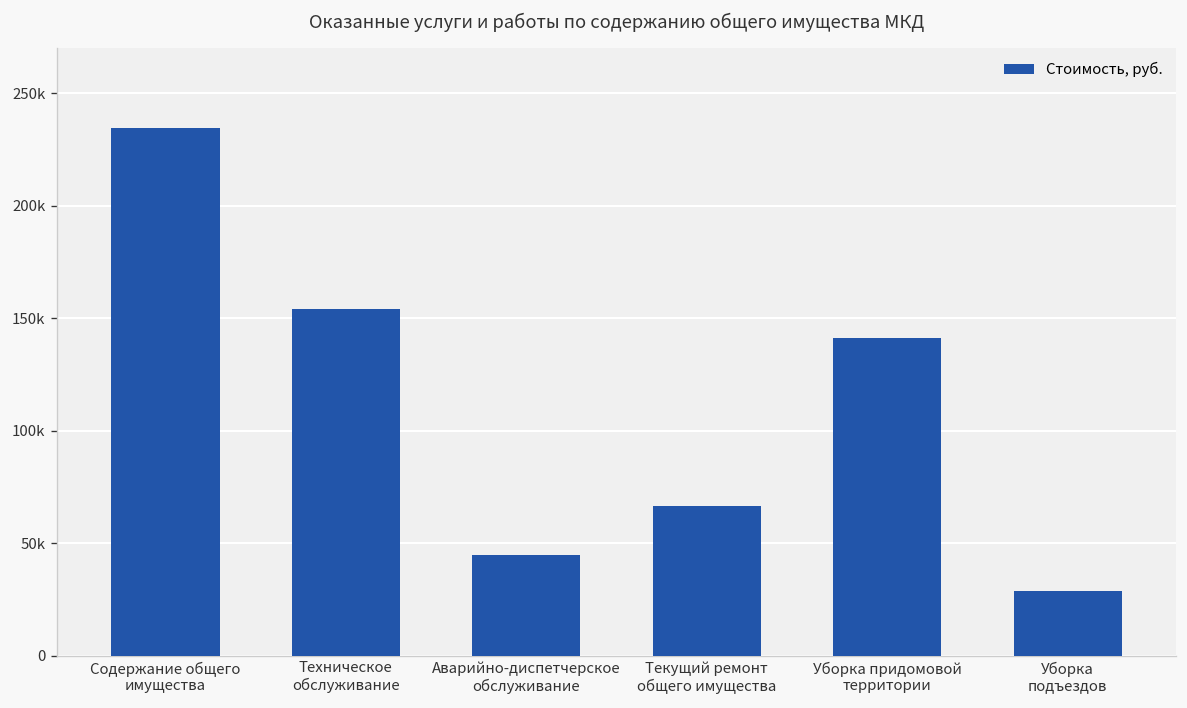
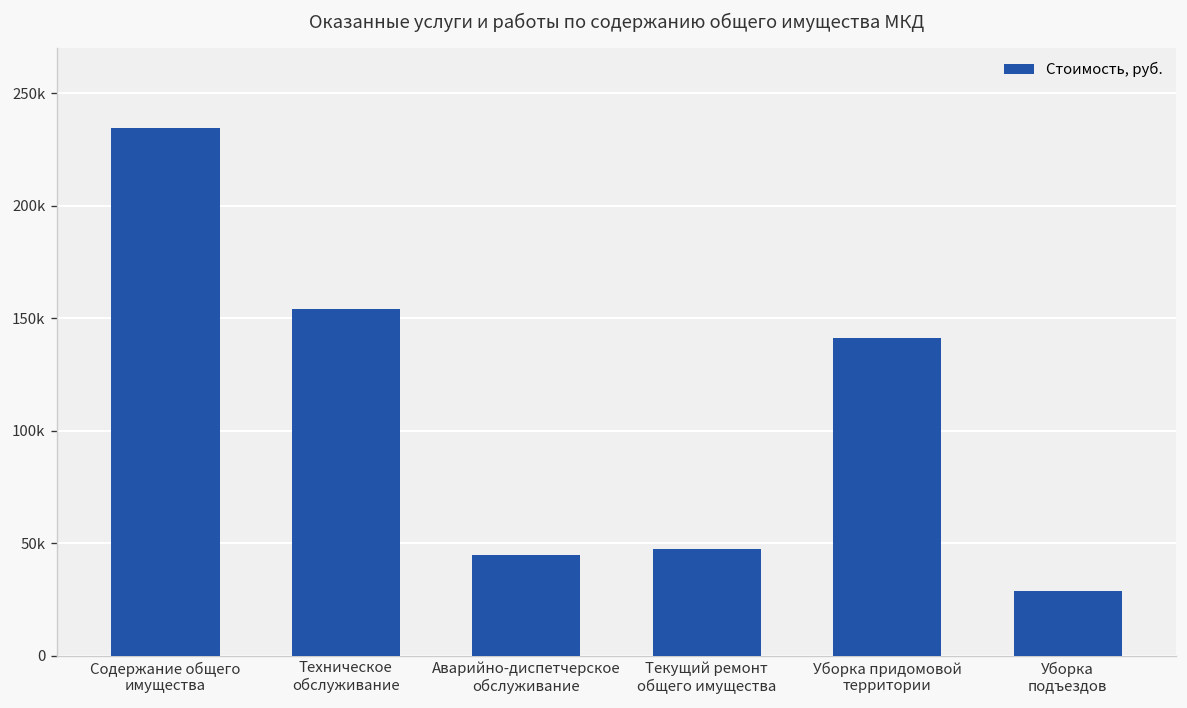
Текущий ремонт общего имущества: 67000 -> 47000
